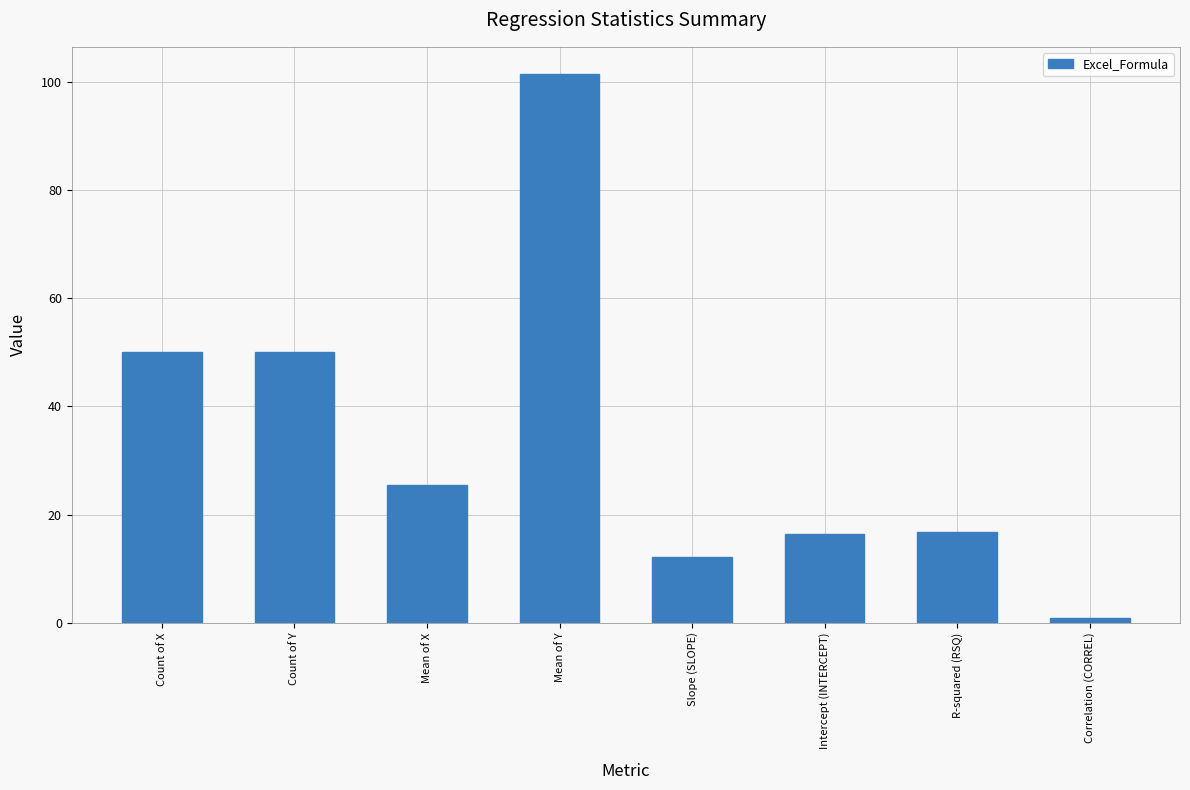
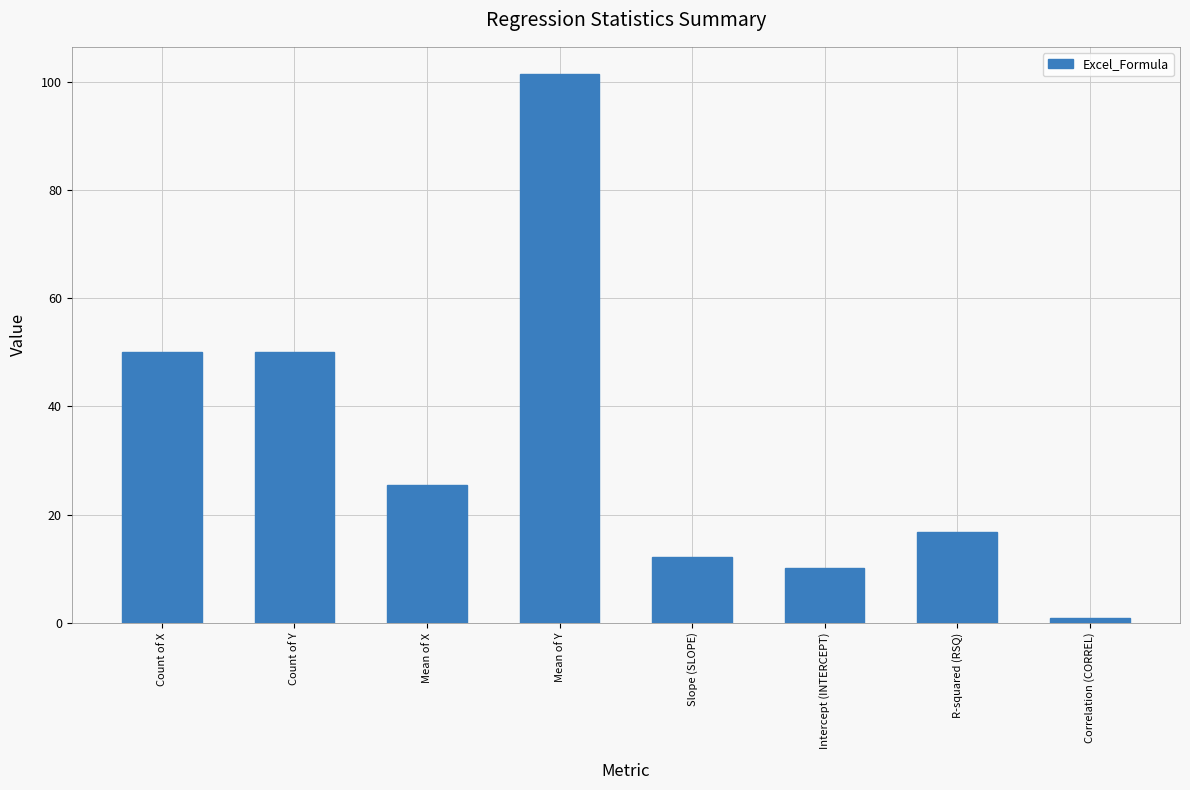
Intercept (INTERCEPT): 16 -> 10
